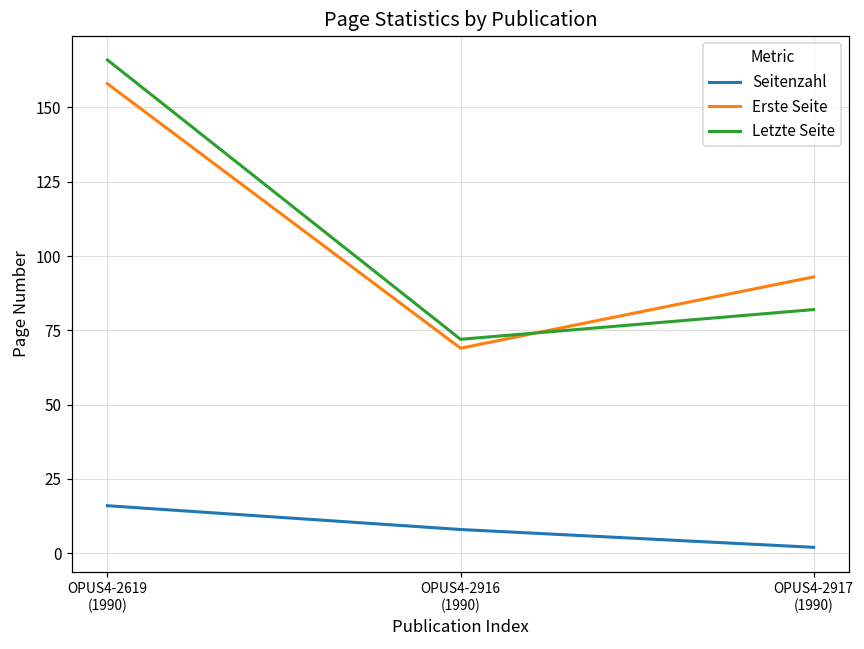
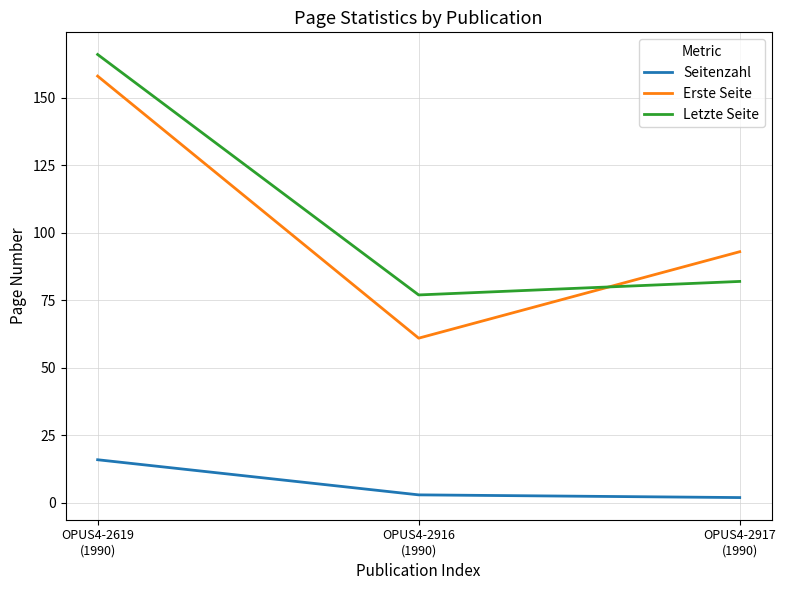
Seitenzahl, OPUS4-2916 (1990): 8 -> 3
Erste Seite, OPUS4-2916 (1990): 69 -> 61
Letzte Seite, OPUS4-2916 (1990): 72 -> 77
